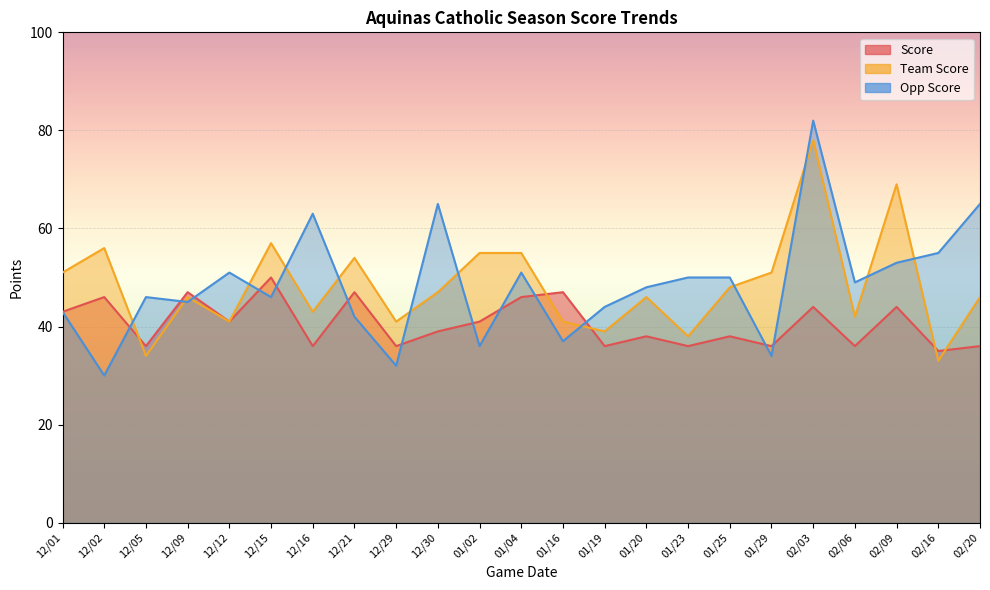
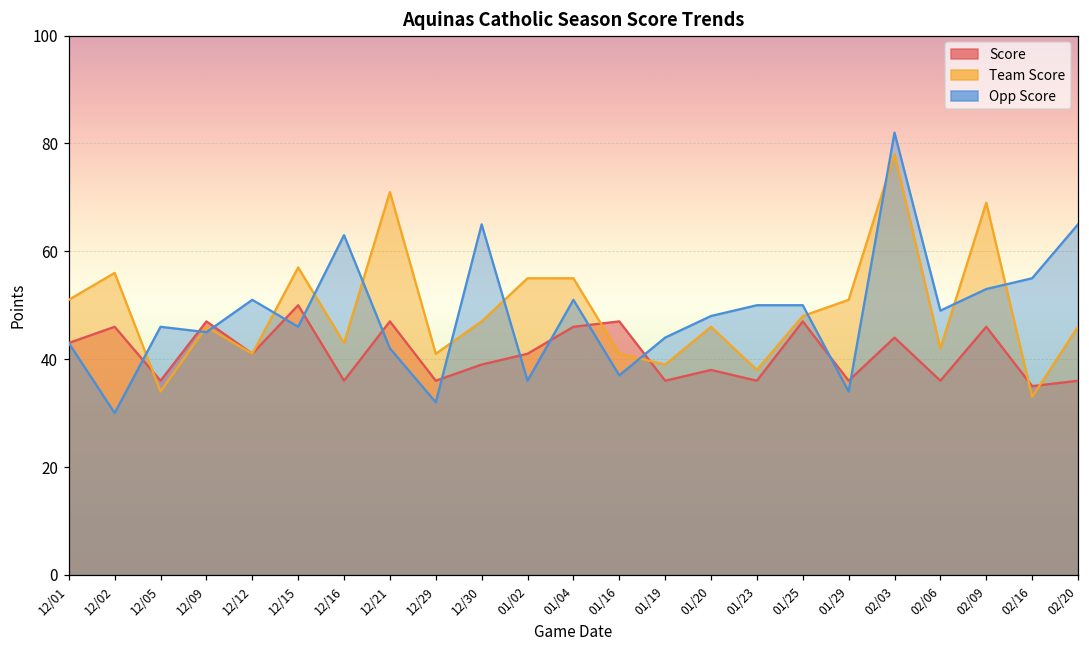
Team Score, 12/21: 54 -> 71
Score, 01/25: 38 -> 47
Score, 02/09: 44 -> 46
